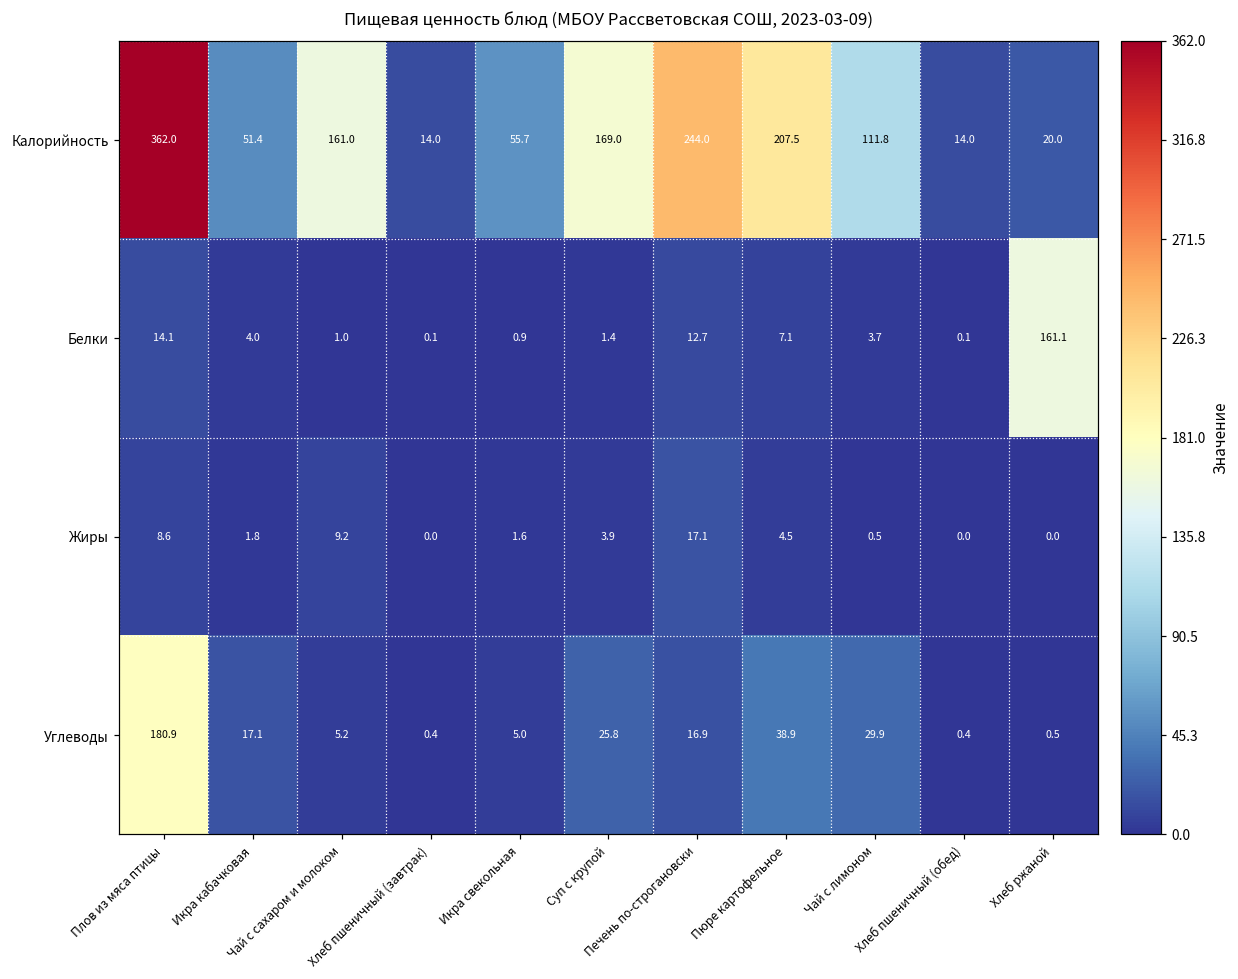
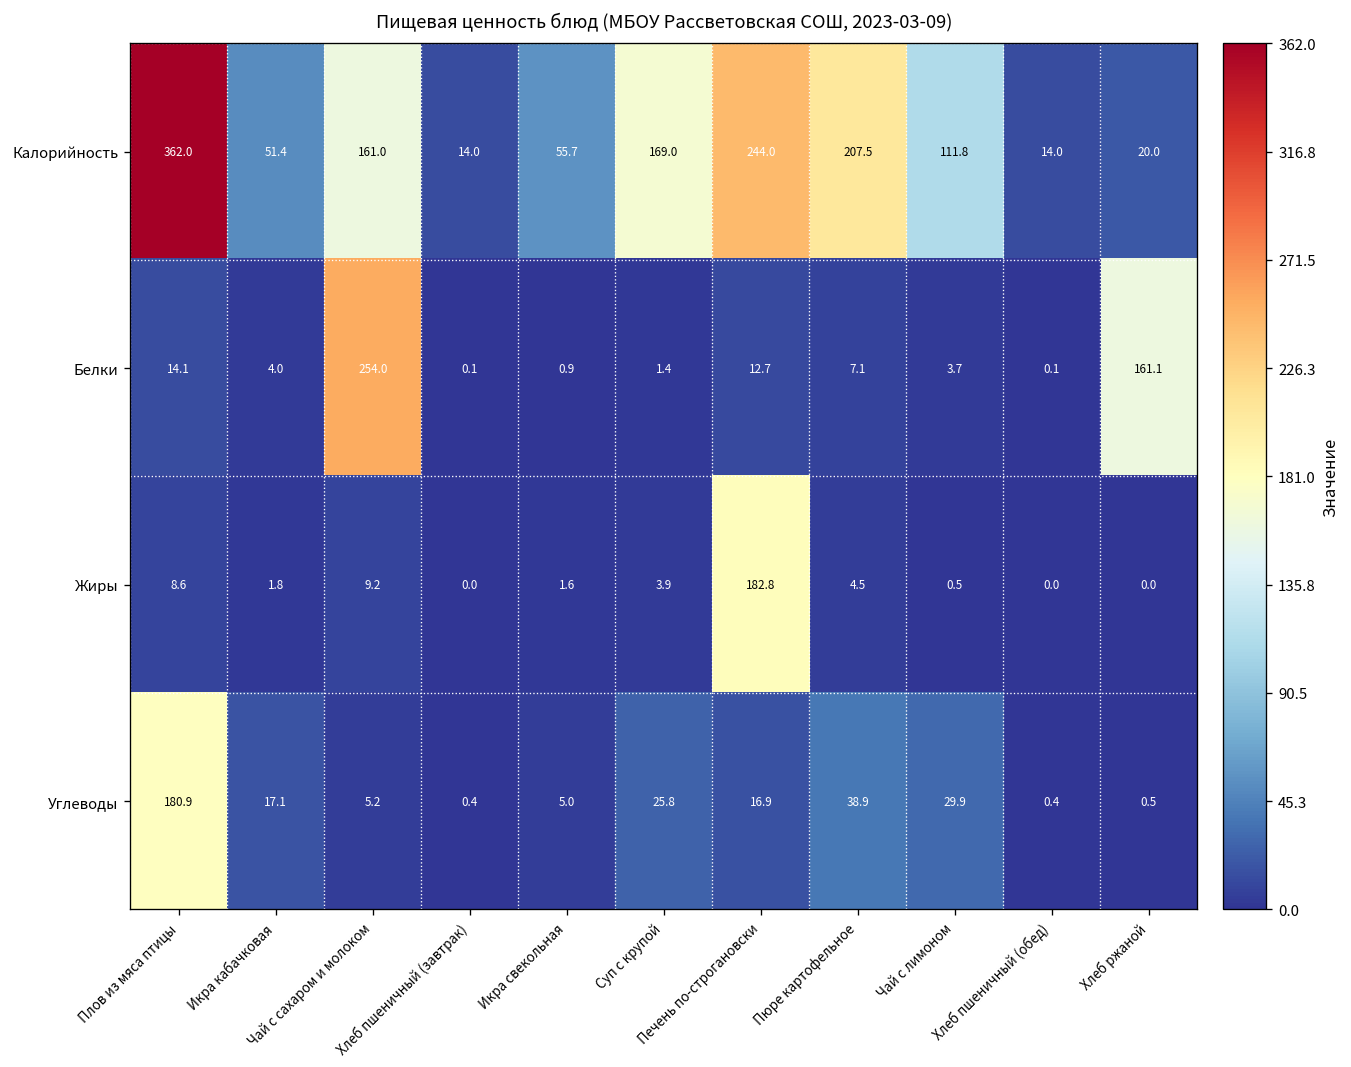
Белки, Чай с сахаром и молоком: 1.0 -> 254.0
Жиры, Печень по-строгановски: 17.1 -> 182.8
